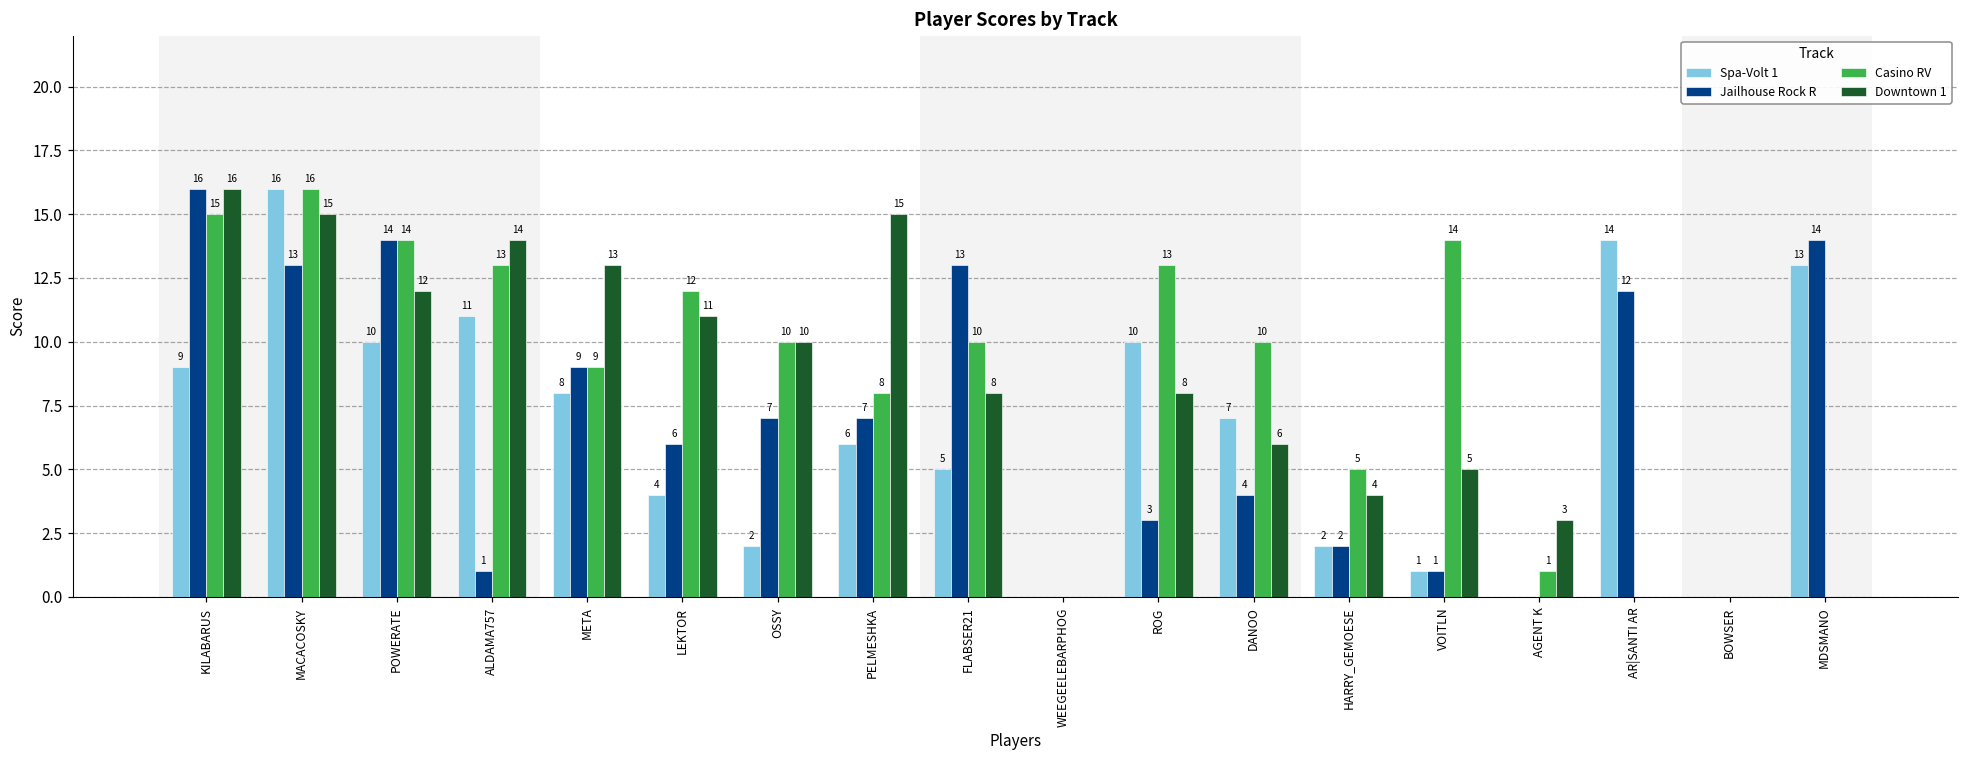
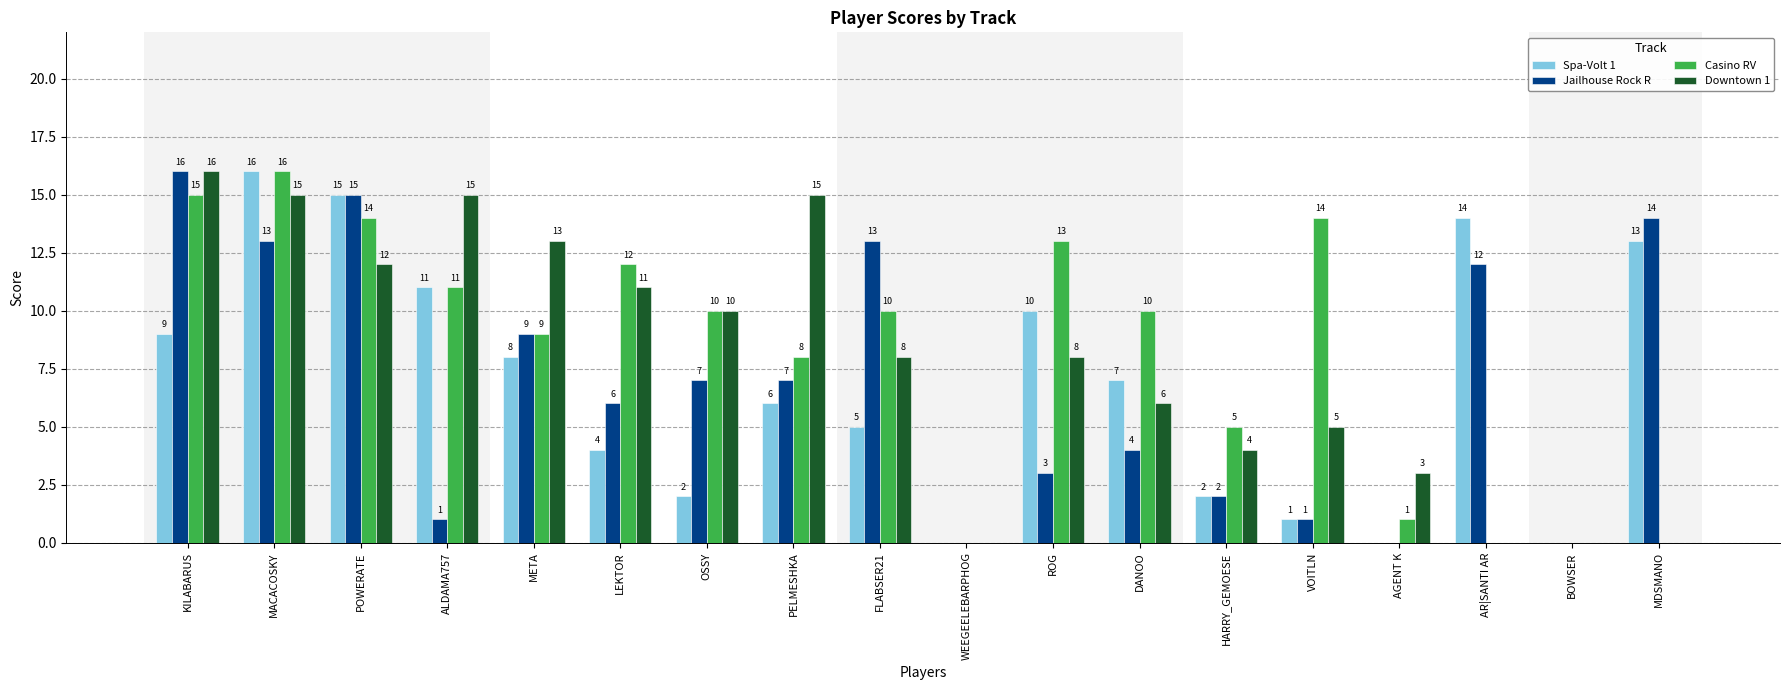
Spa-Volt 1, POWERATE: 10 -> 15
Jailhouse Rock R, POWERATE: 14 -> 15
Casino RV, ALDAMA757: 13 -> 11
Downtown 1, ALDAMA757: 14 -> 15
